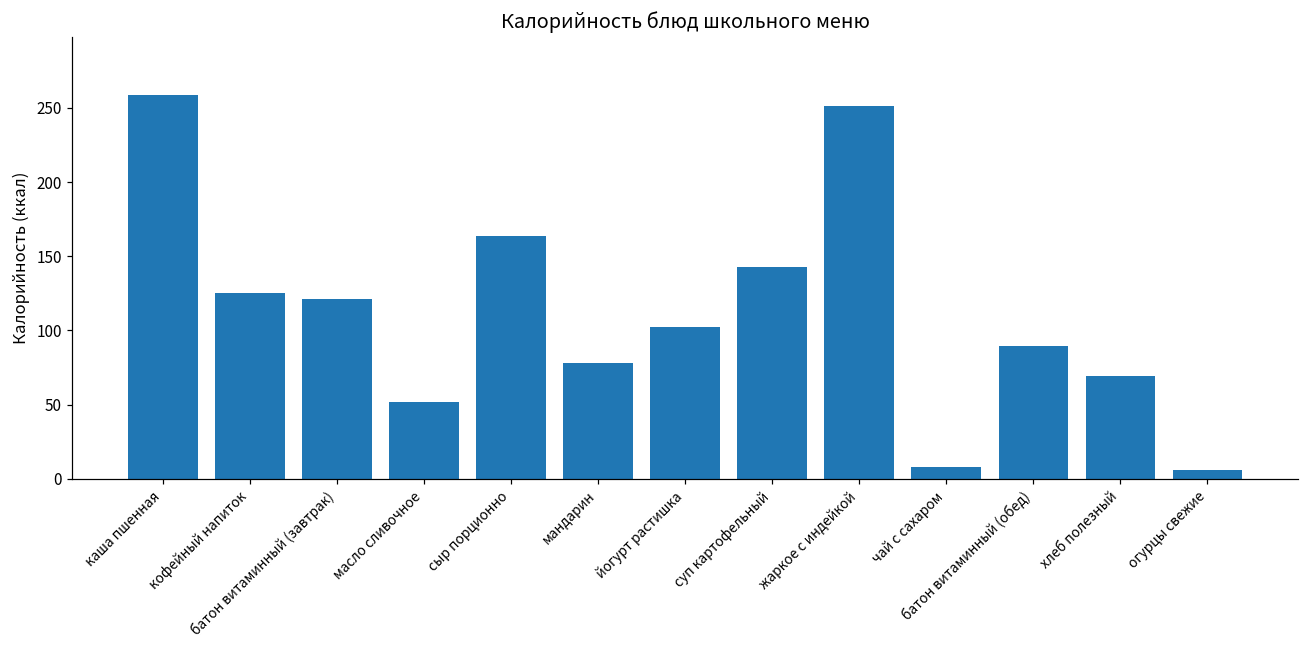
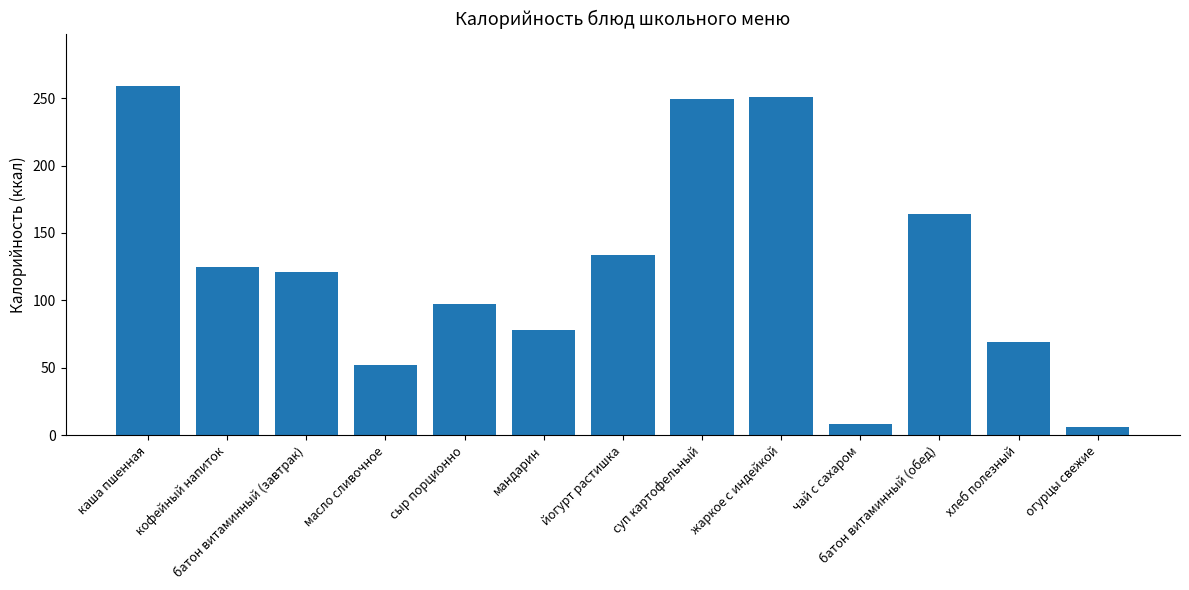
сыр порционно: 163 -> 97
йогурт растишка: 102 -> 134
суп картофельный: 143 -> 249
батон витаминный (обед): 90 -> 164
